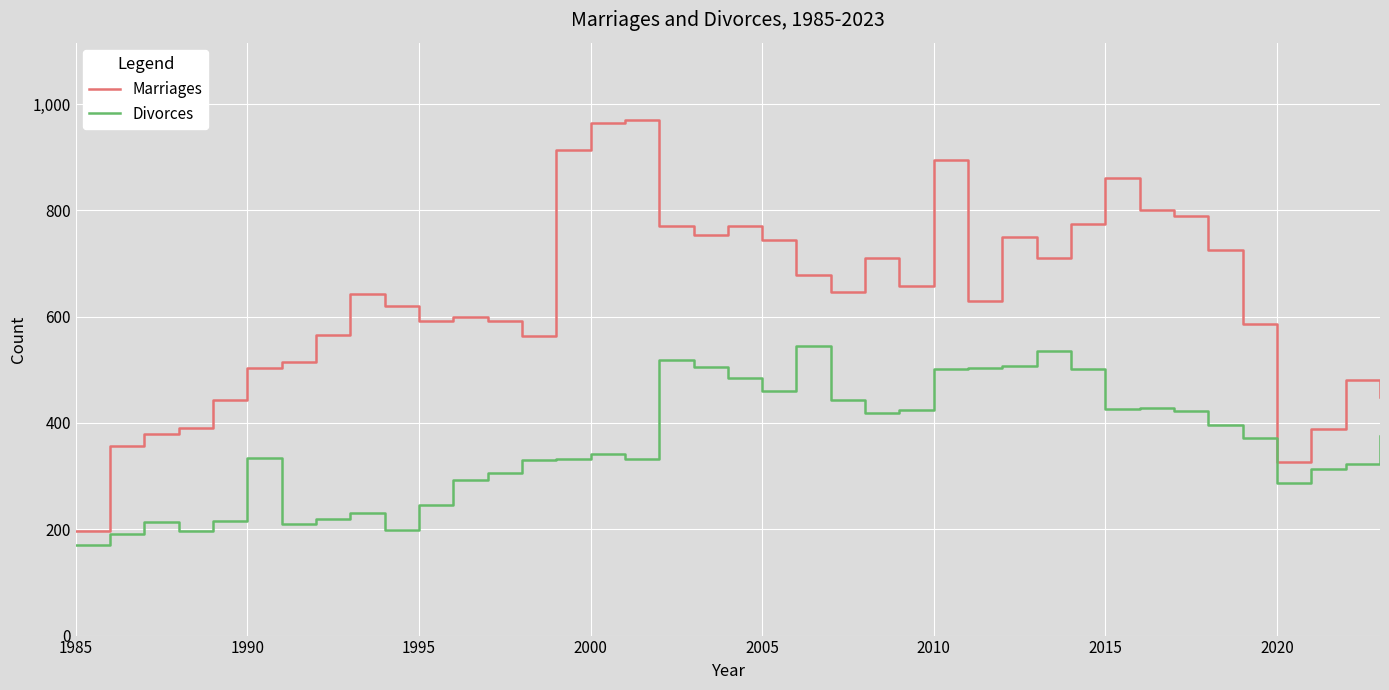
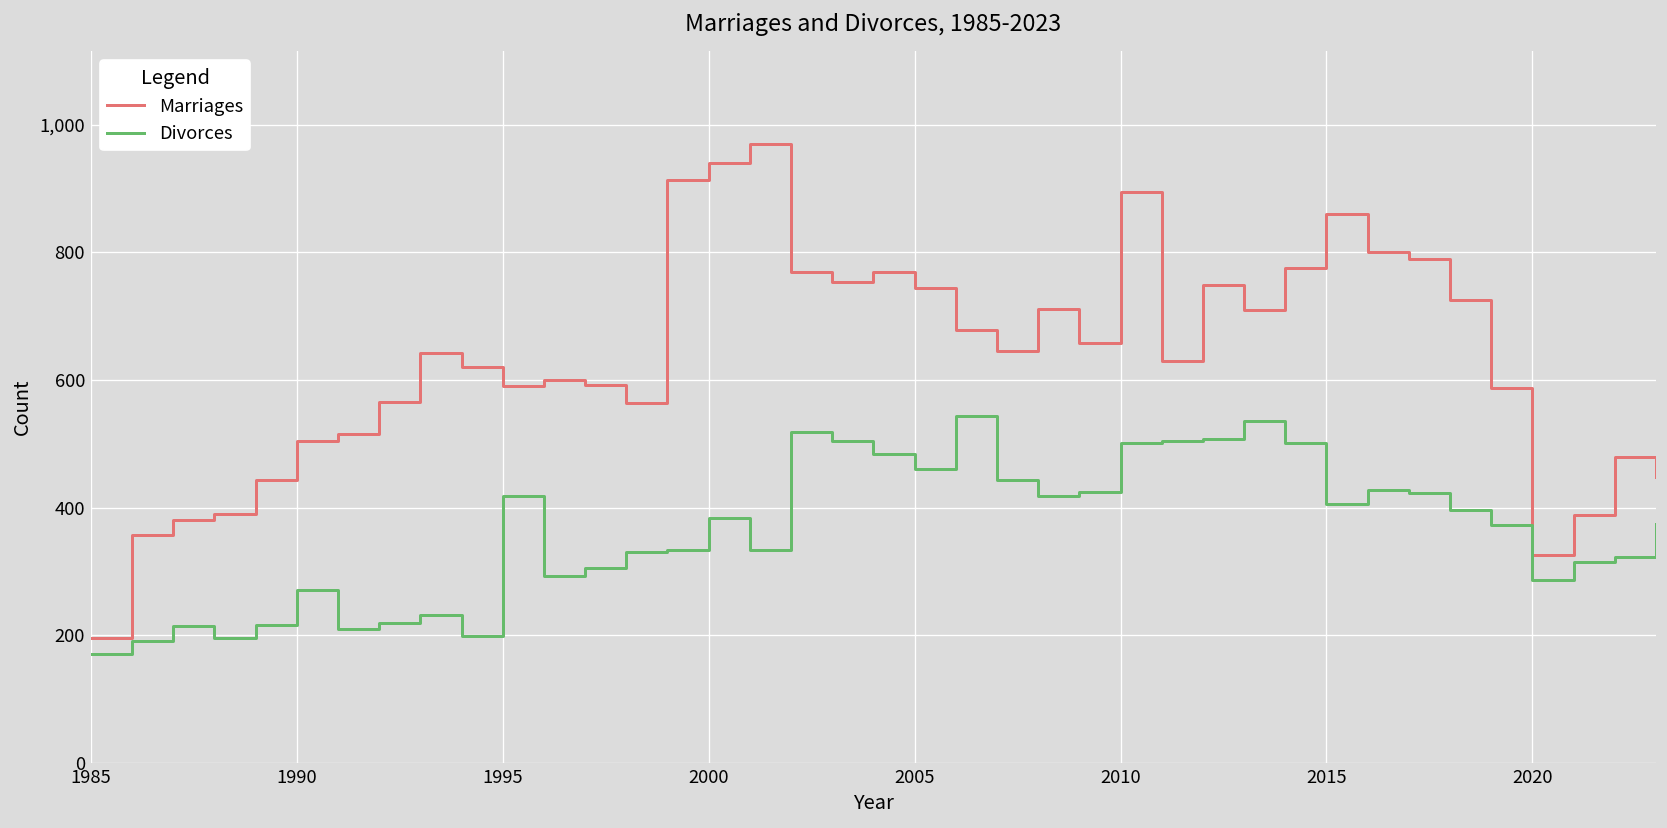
Divorces, 1990: 340 -> 270
Divorces, 1995: 250 -> 420
Marriages, 2000: 960 -> 940
Divorces, 2000: 340 -> 380
Divorces, 2015: 430 -> 410
